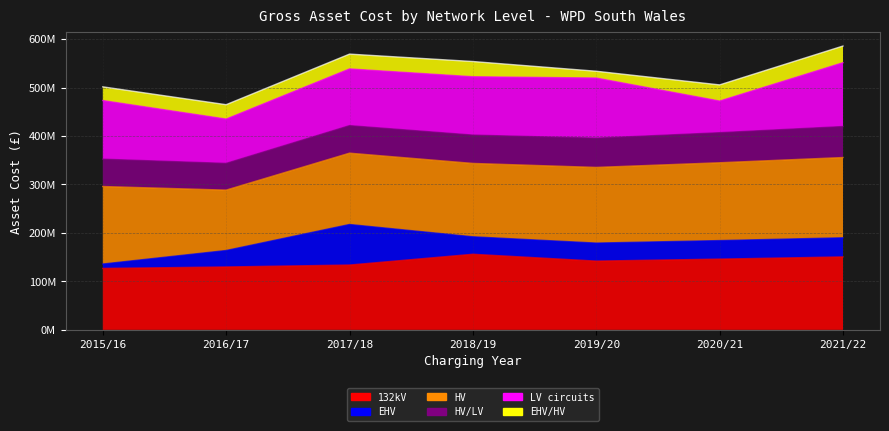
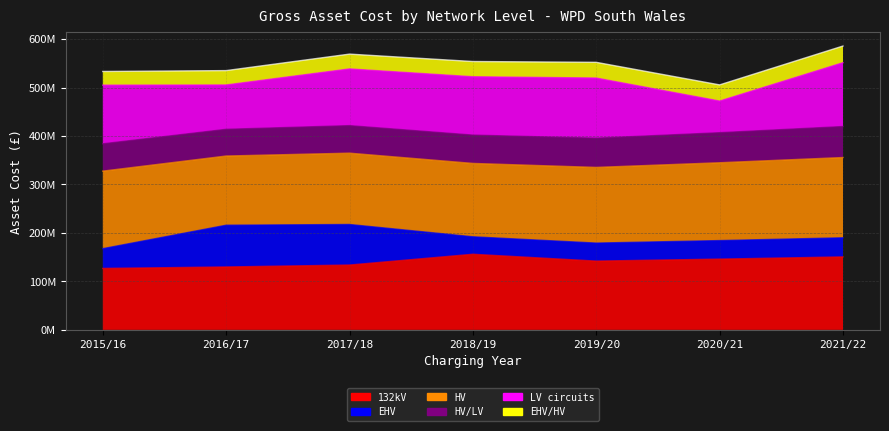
EHV, 2015/16: 10000000 -> 40000000
EHV, 2016/17: 30000000 -> 90000000
HV, 2016/17: 120000000 -> 140000000
EHV/HV, 2019/20: 10000000 -> 30000000
